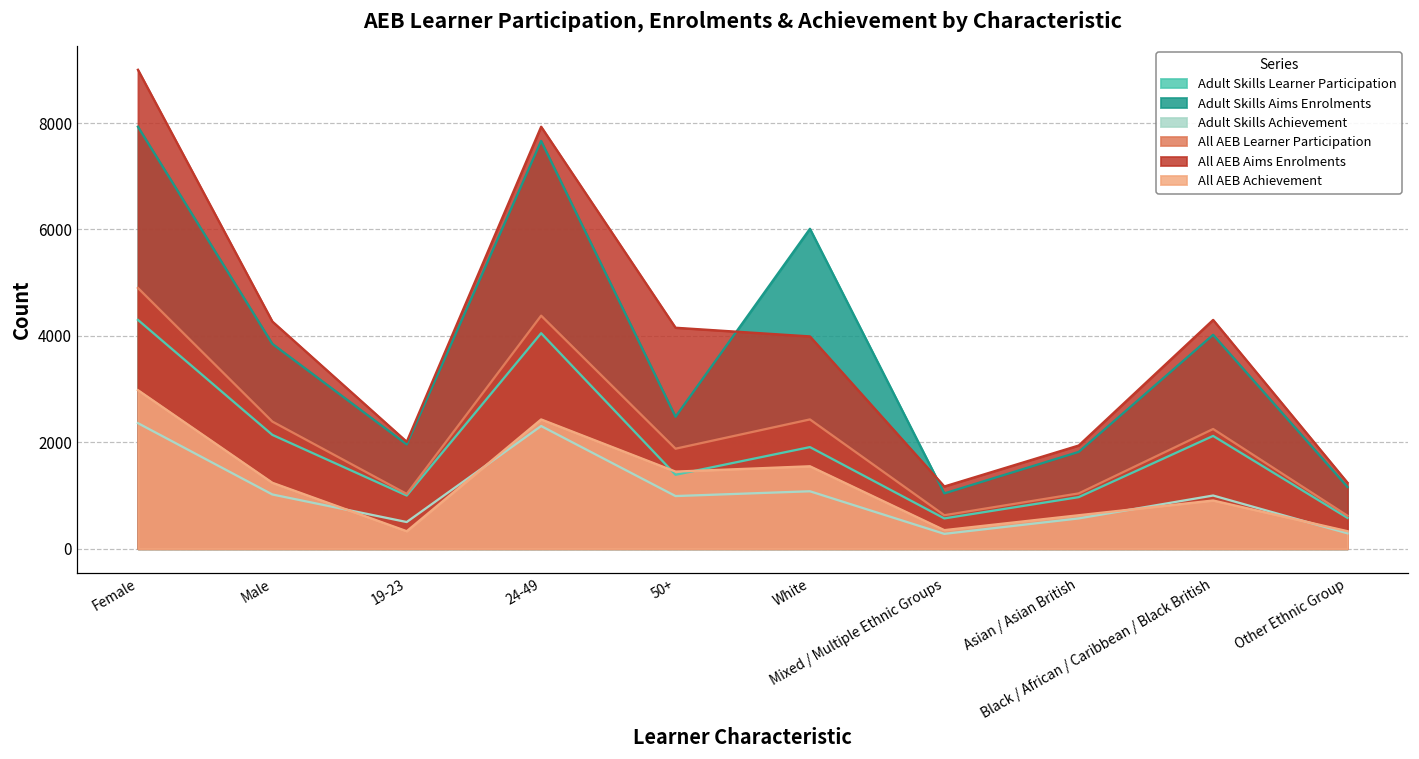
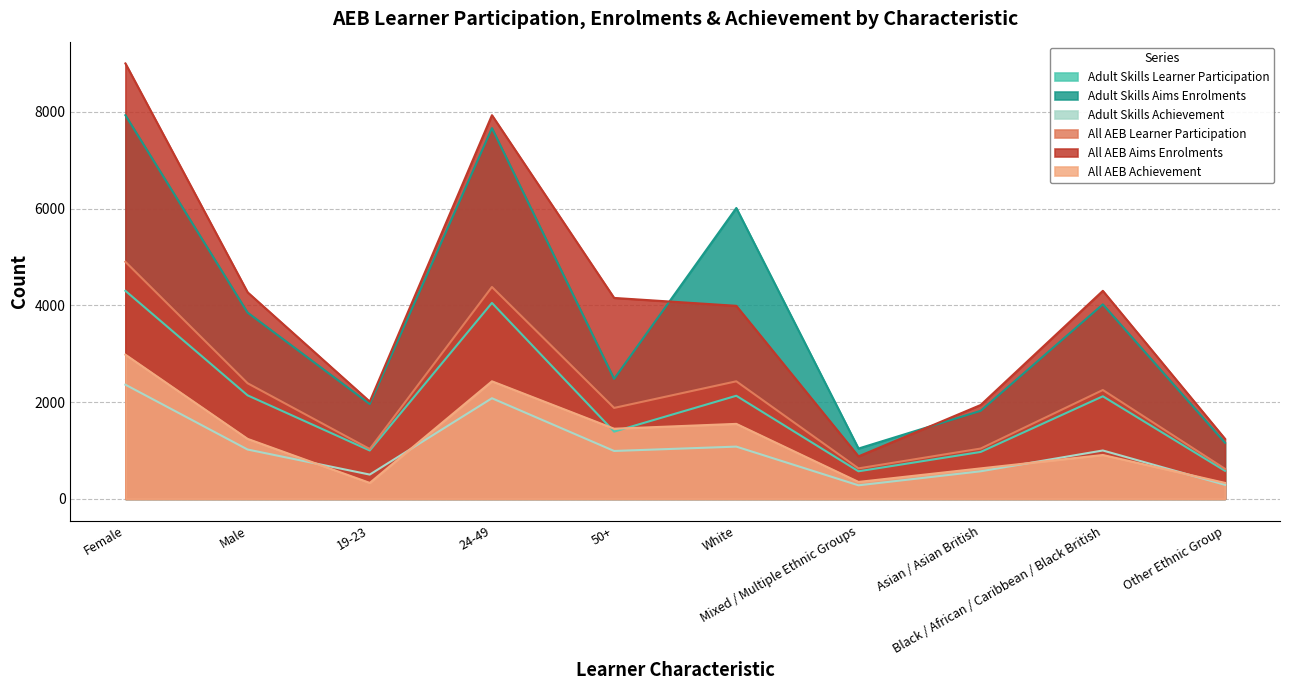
Adult Skills Achievement, 24-49: 2300 -> 2100
Adult Skills Learner Participation, White: 1900 -> 2100
All AEB Aims Enrolments, Mixed / Multiple Ethnic Groups: 1200 -> 900
